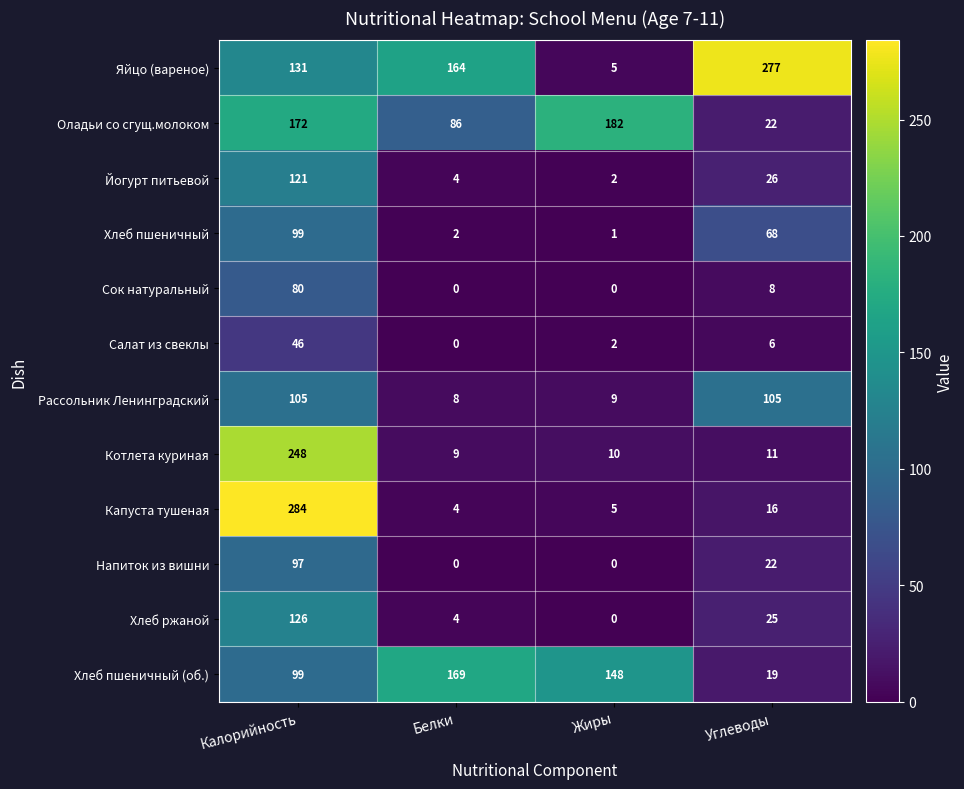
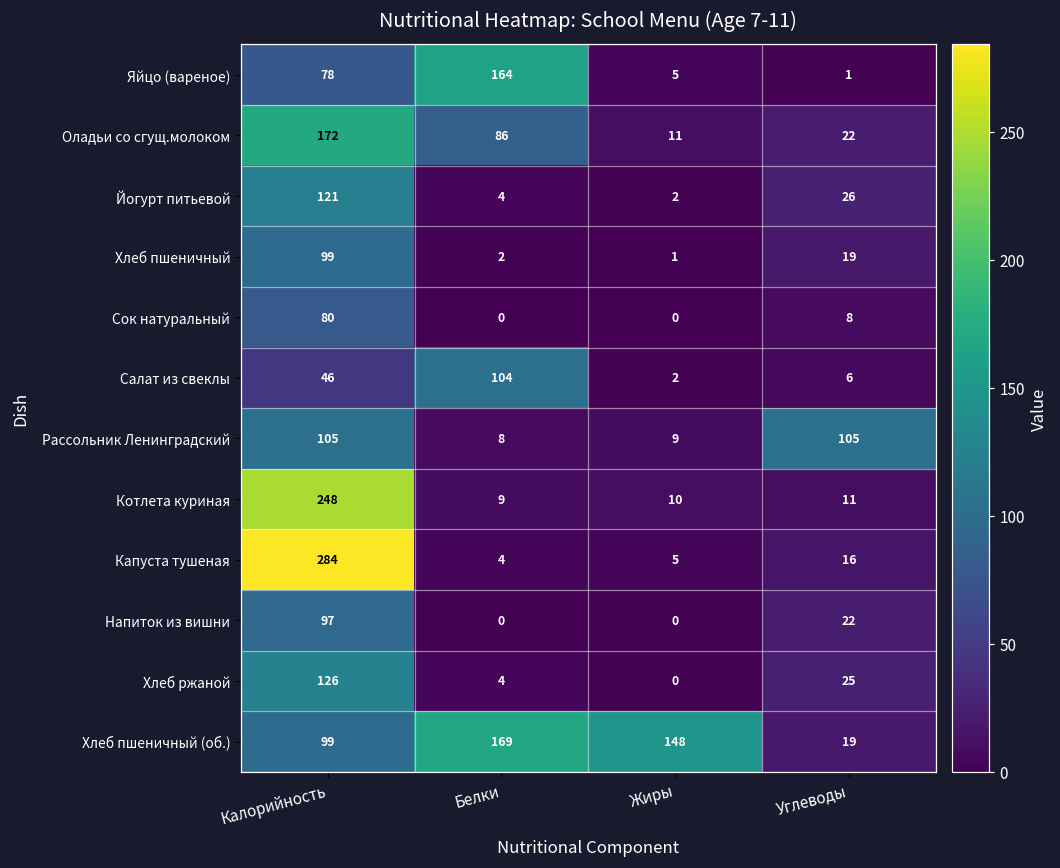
Яйцо (вареное), Калорийность: 131 -> 78
Яйцо (вареное), Углеводы: 277 -> 1
Оладьи со сгущ.молоком, Жиры: 182 -> 11
Хлеб пшеничный, Углеводы: 68 -> 19
Салат из свеклы, Белки: 0 -> 104
